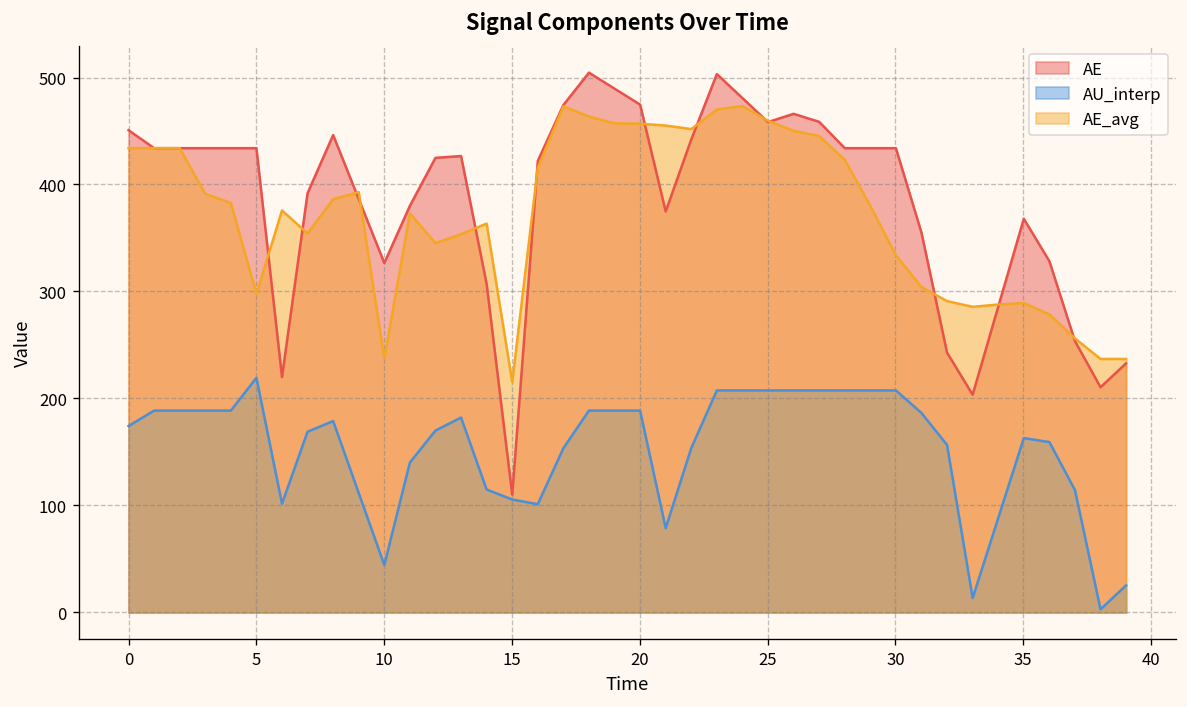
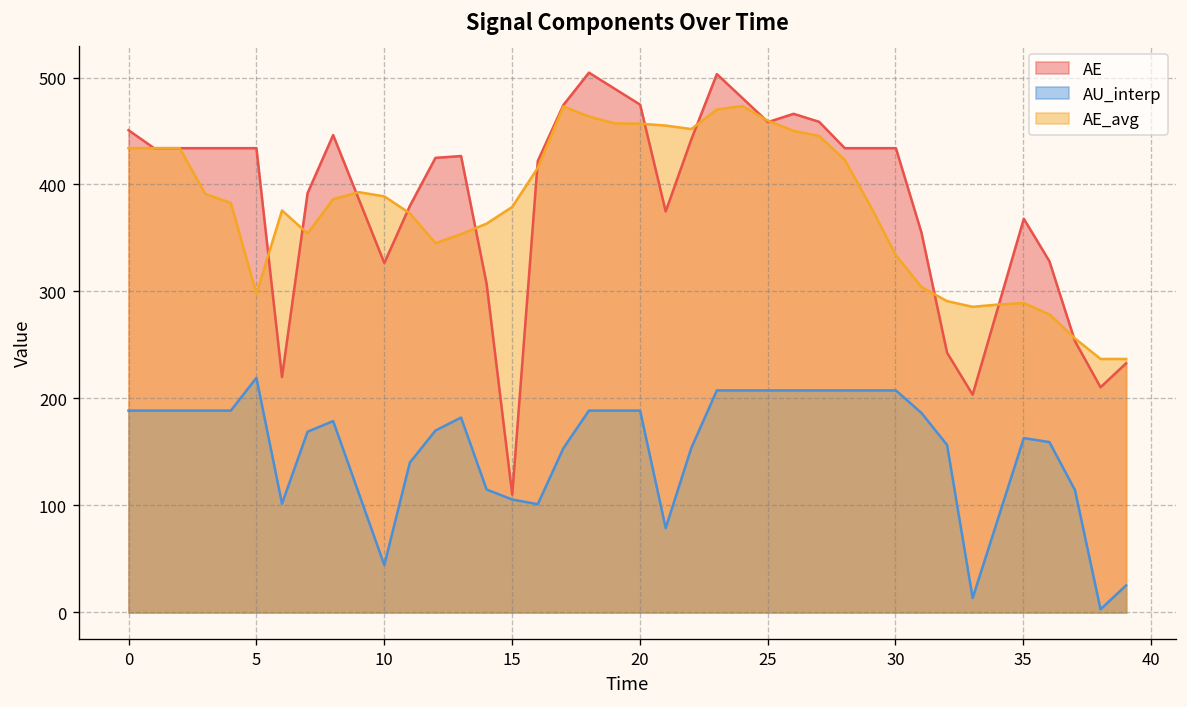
AU_interp, 0: 170 -> 190
AE_avg, 10: 240 -> 390
AE_avg, 15: 220 -> 380
